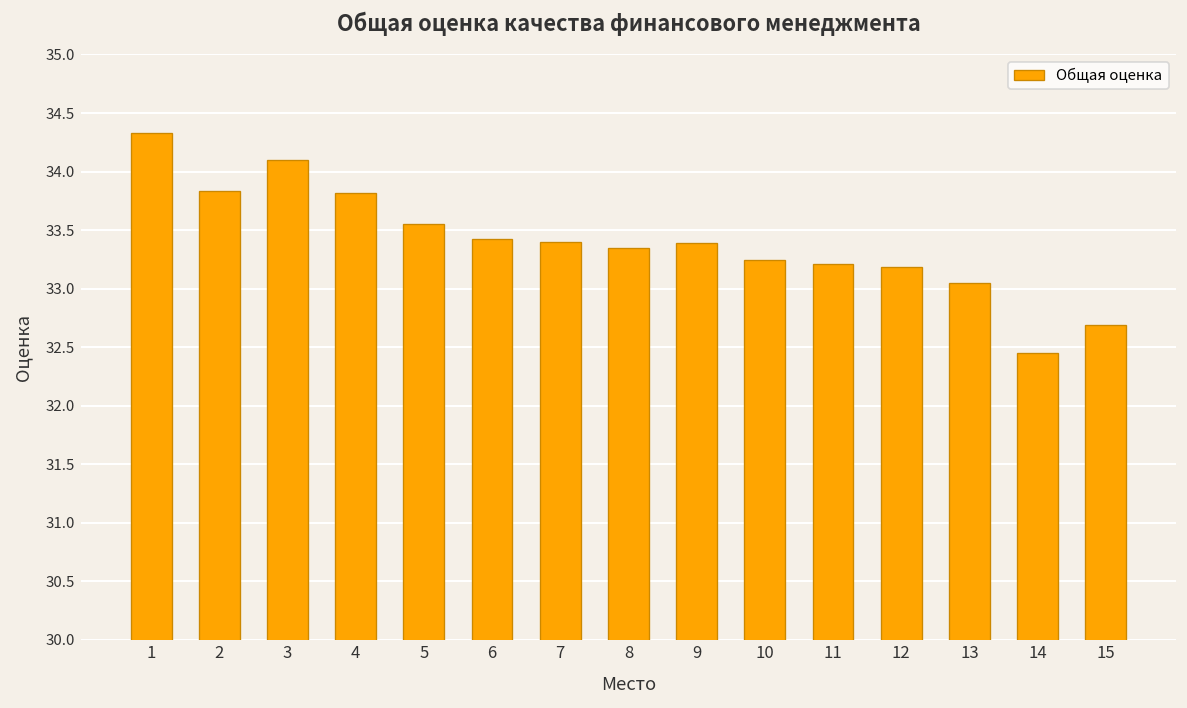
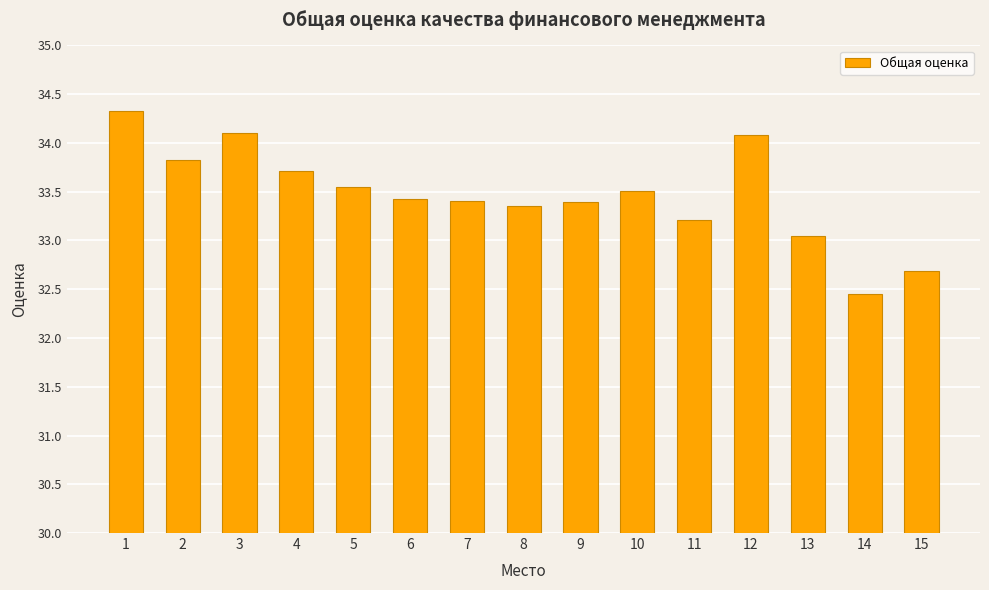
4: 33.8 -> 33.7
10: 33.2 -> 33.5
12: 33.2 -> 34.1
